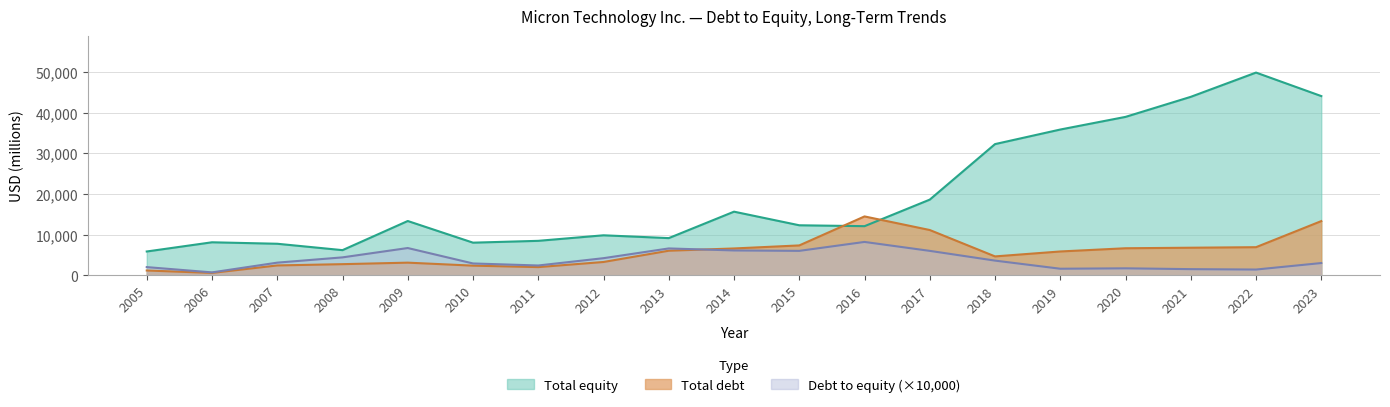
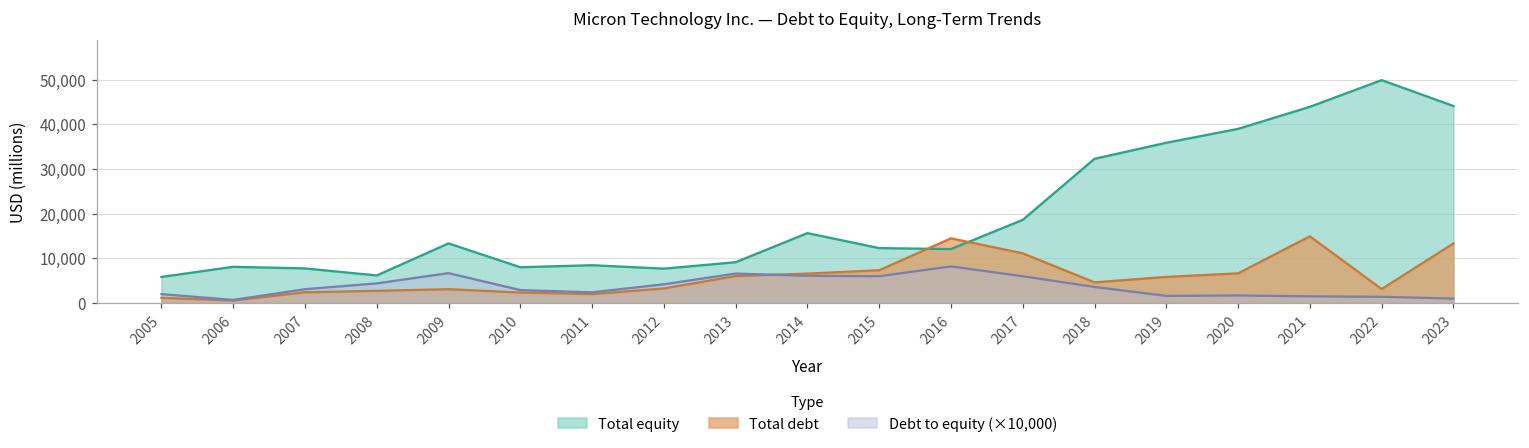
Total equity, 2012: 10,000 -> 8,000
Total debt, 2021: 7,000 -> 15,000
Total debt, 2022: 7,000 -> 3,000
Debt to equity (×10,000), 2023: 3,000 -> 1,000
